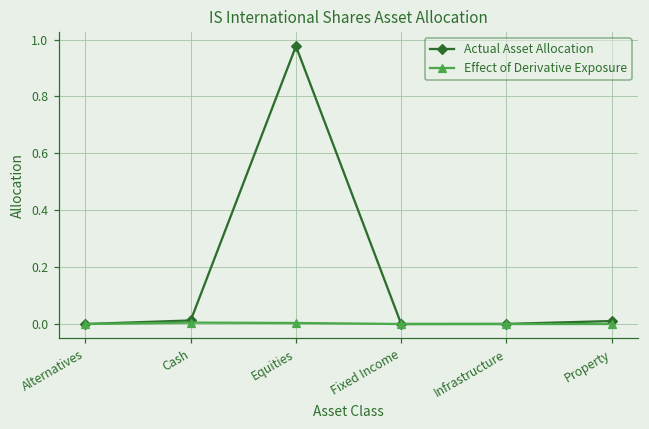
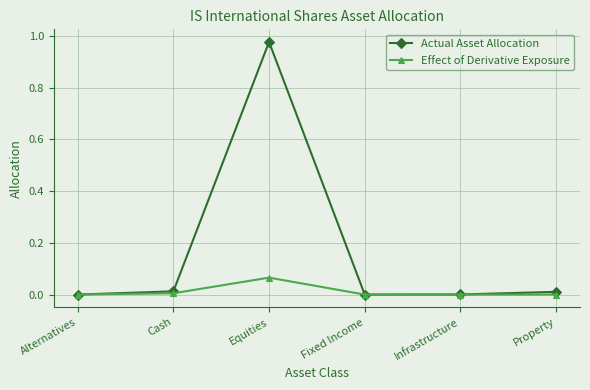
Effect of Derivative Exposure, Equities: 0.00 -> 0.07
